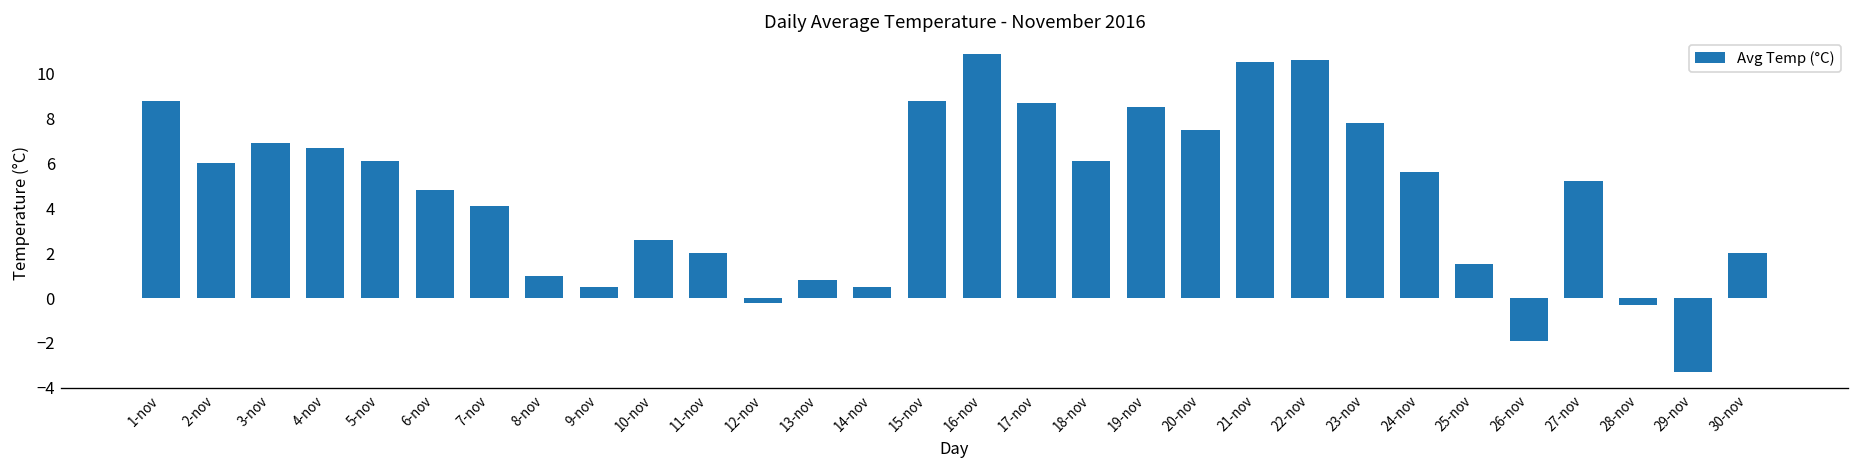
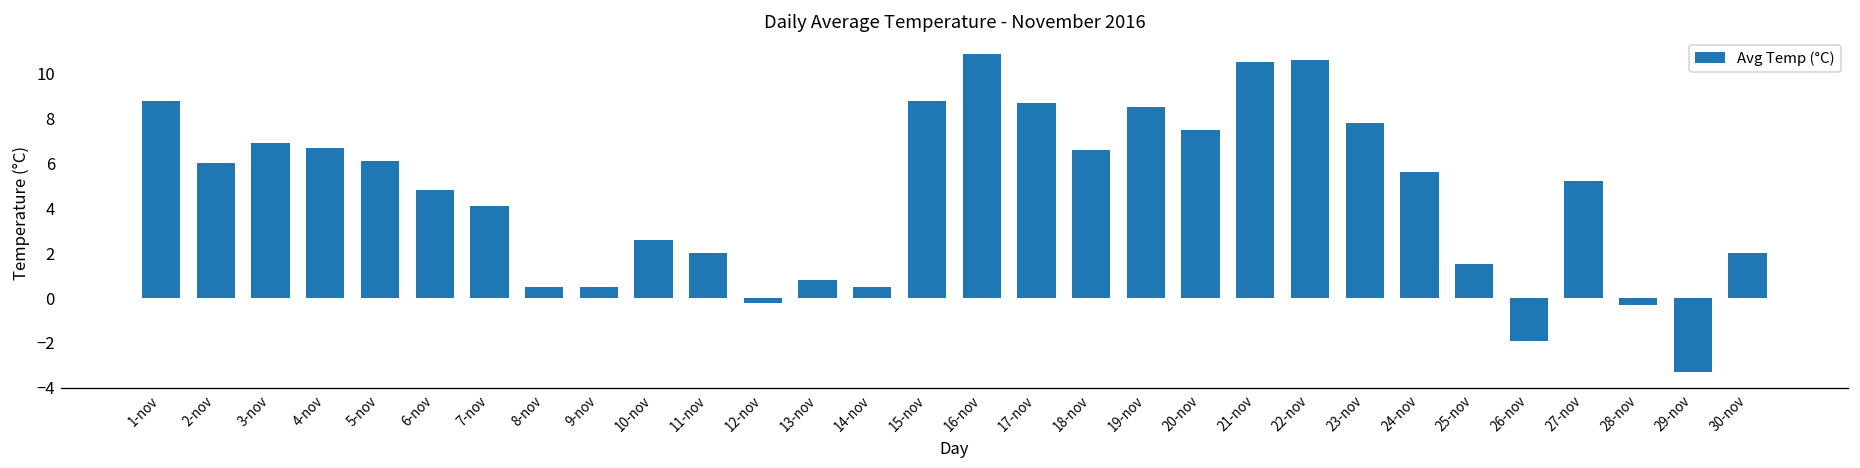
8-nov: 1.0 -> 0.5
18-nov: 6.1 -> 6.6
